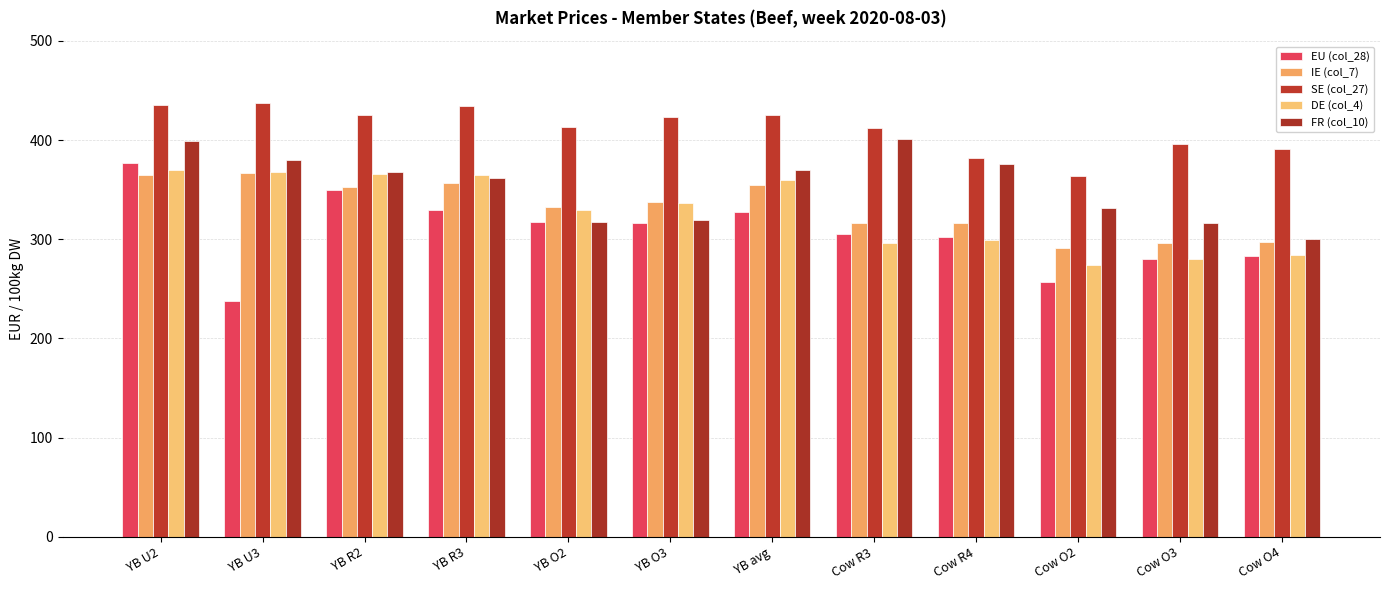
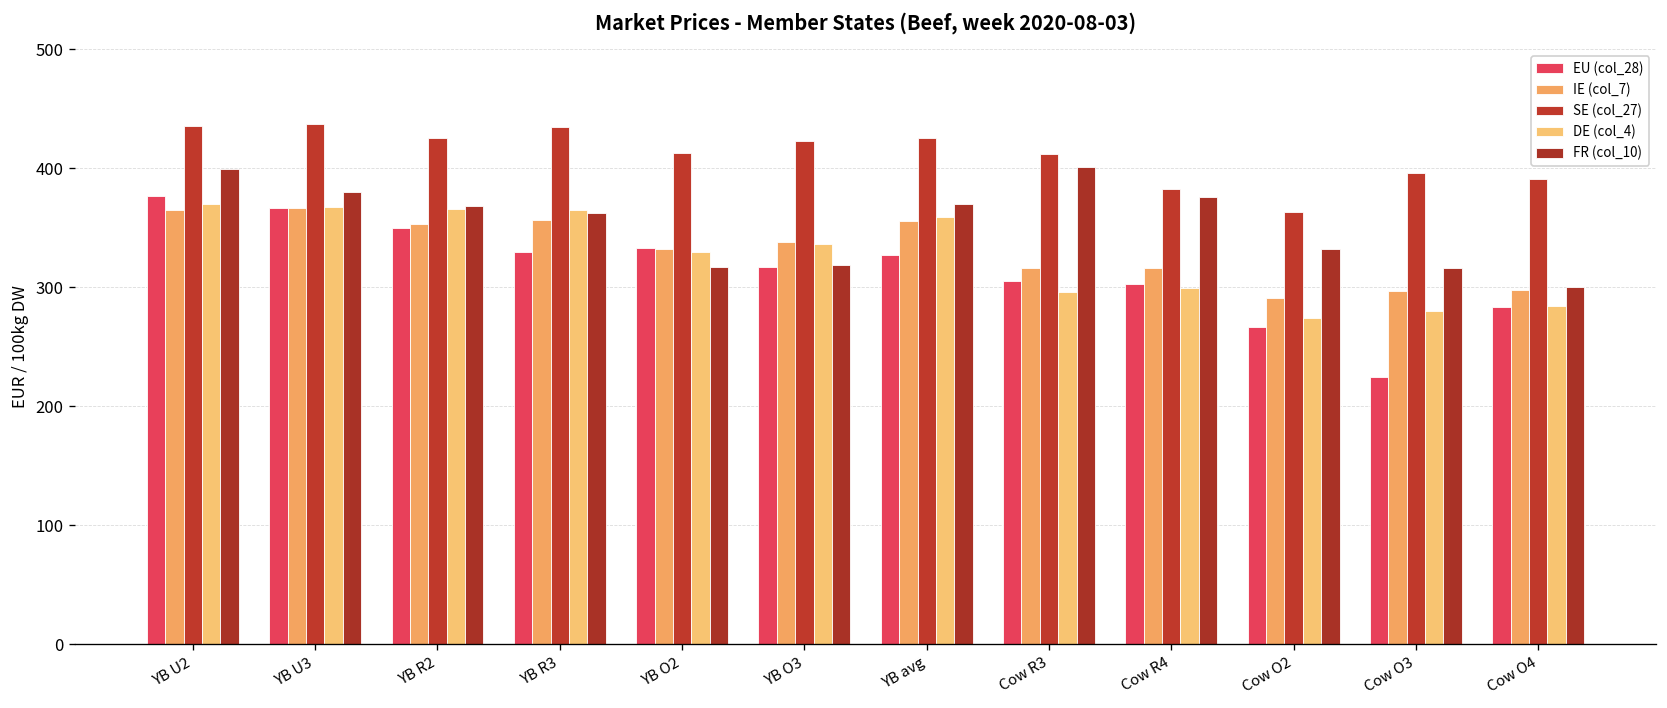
EU (col_28), YB U3: 240 -> 370
EU (col_28), YB O2: 320 -> 330
EU (col_28), Cow O2: 260 -> 270
EU (col_28), Cow O3: 280 -> 220
